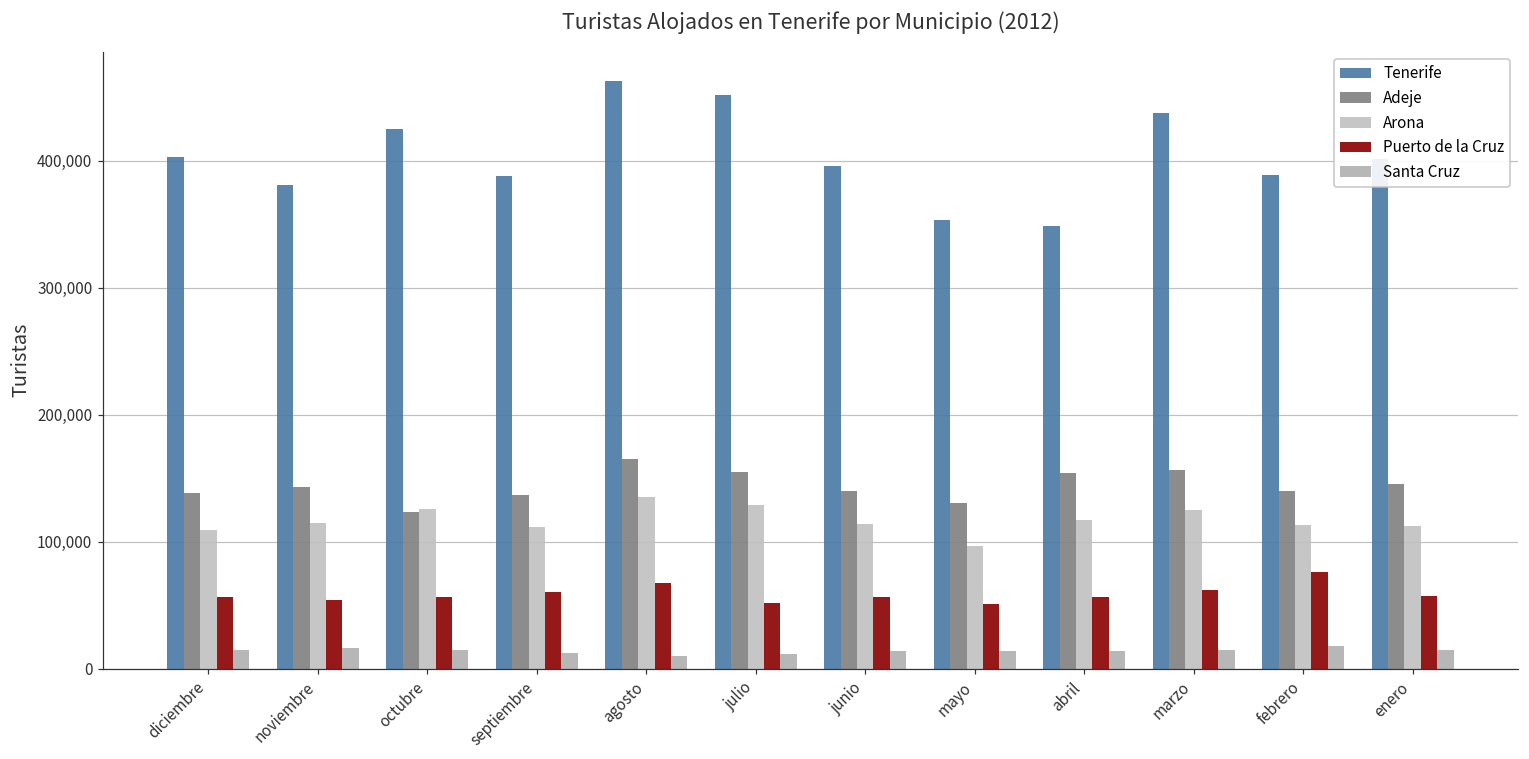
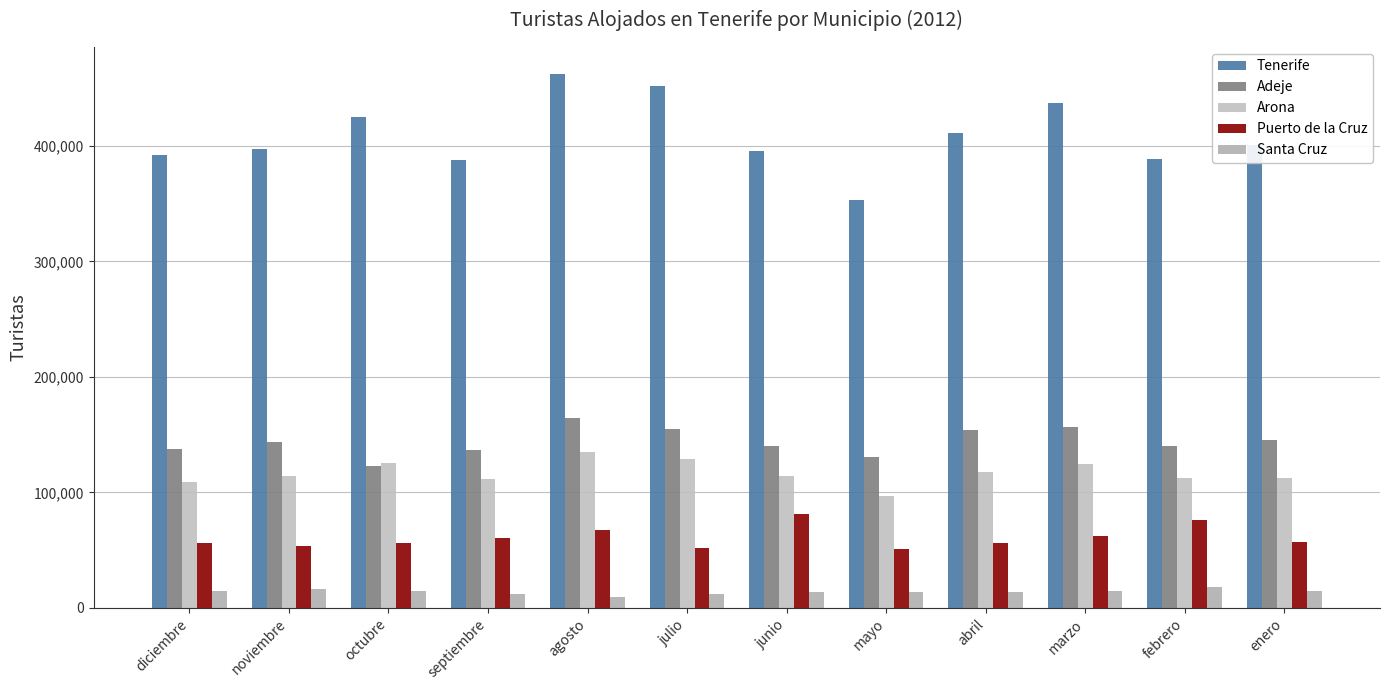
Tenerife, diciembre: 403,000 -> 392,000
Tenerife, noviembre: 380,000 -> 397,000
Puerto de la Cruz, junio: 57,000 -> 81,000
Tenerife, abril: 348,000 -> 412,000
